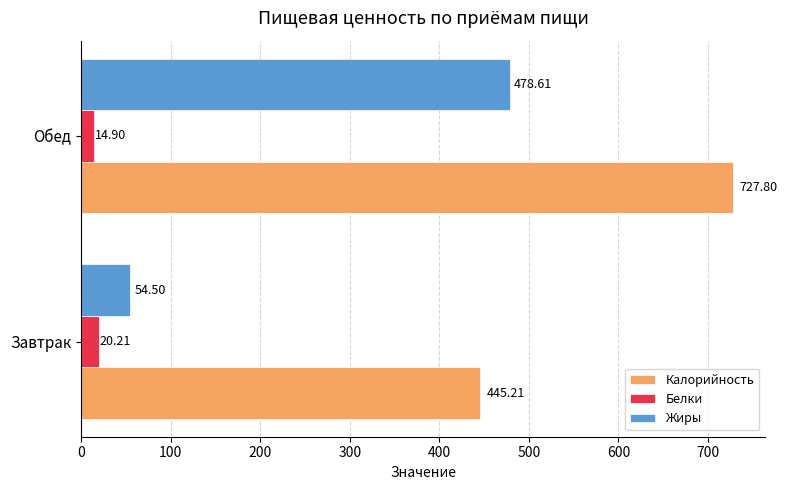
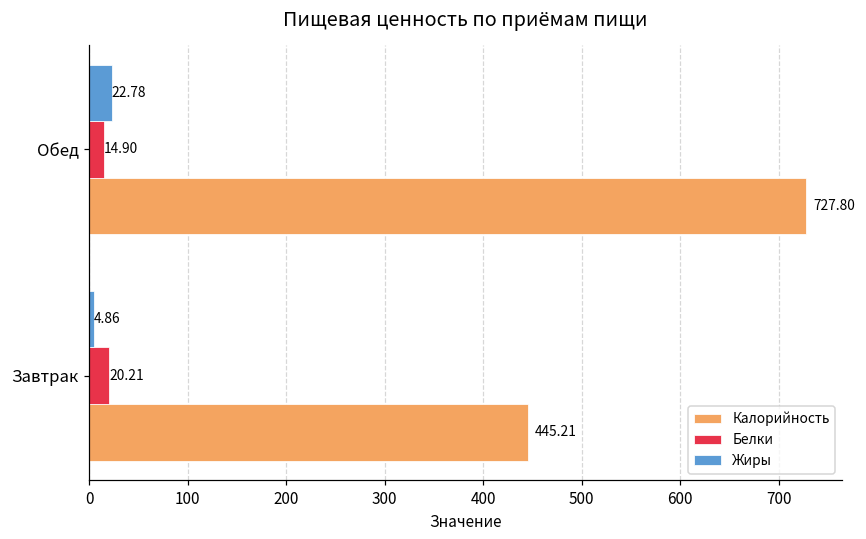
Жиры, Обед: 478.61 -> 22.78
Жиры, Завтрак: 54.50 -> 4.86
